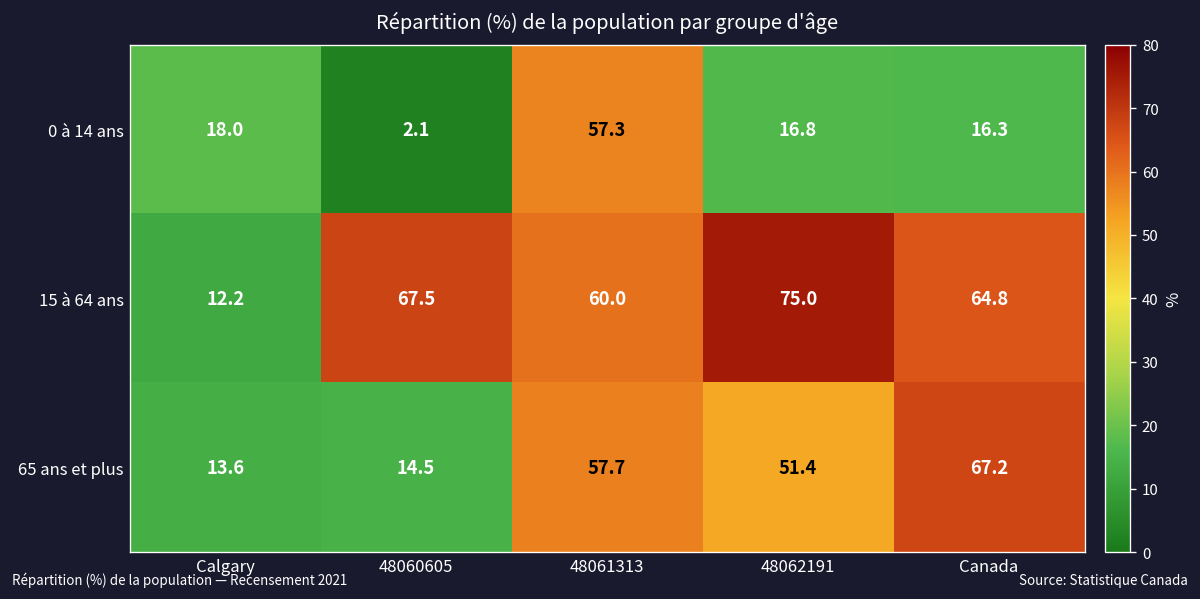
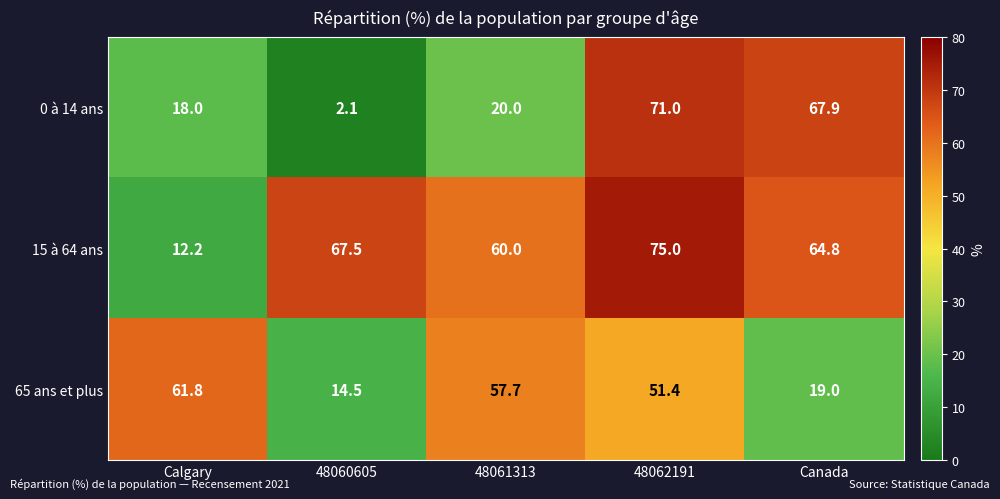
0 à 14 ans, 48061313: 57.3 -> 20.0
0 à 14 ans, 48062191: 16.8 -> 71.0
0 à 14 ans, Canada: 16.3 -> 67.9
65 ans et plus, Calgary: 13.6 -> 61.8
65 ans et plus, Canada: 67.2 -> 19.0
